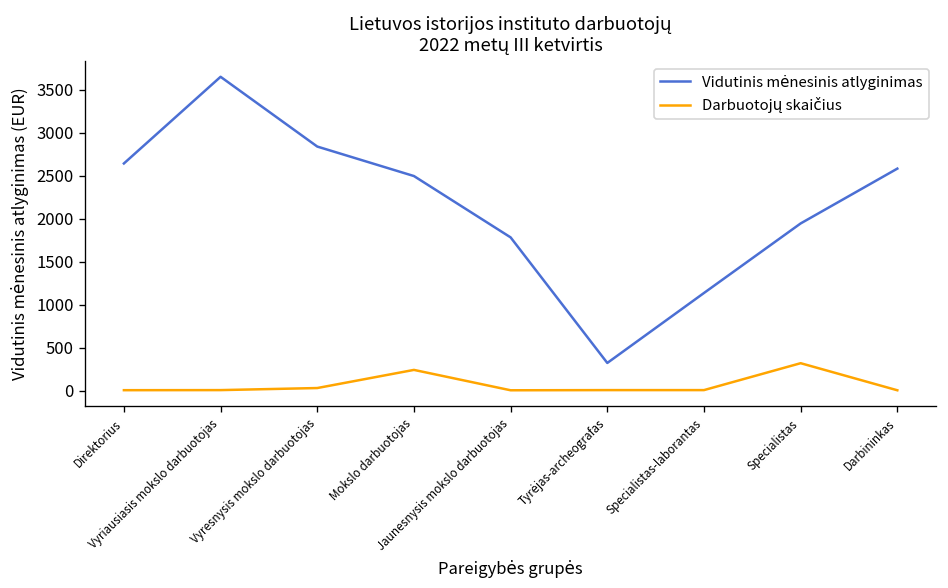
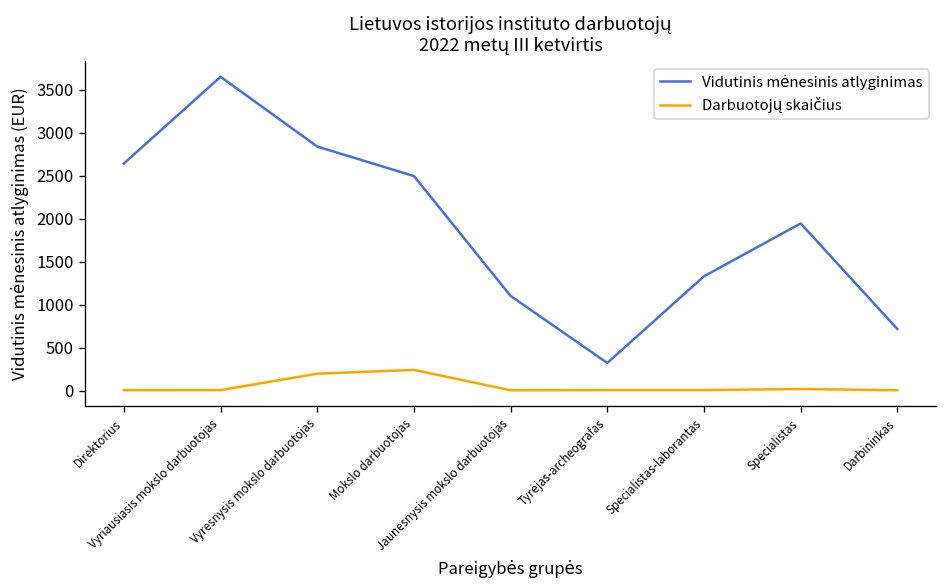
Darbuotojų skaičius, Vyresnysis mokslo darbuotojas: 0 -> 200
Vidutinis mėnesinis atlyginimas, Jaunesnysis mokslo darbuotojas: 1800 -> 1100
Vidutinis mėnesinis atlyginimas, Specialistas-laborantas: 1100 -> 1300
Darbuotojų skaičius, Specialistas: 300 -> 0
Vidutinis mėnesinis atlyginimas, Darbininkas: 2600 -> 700
